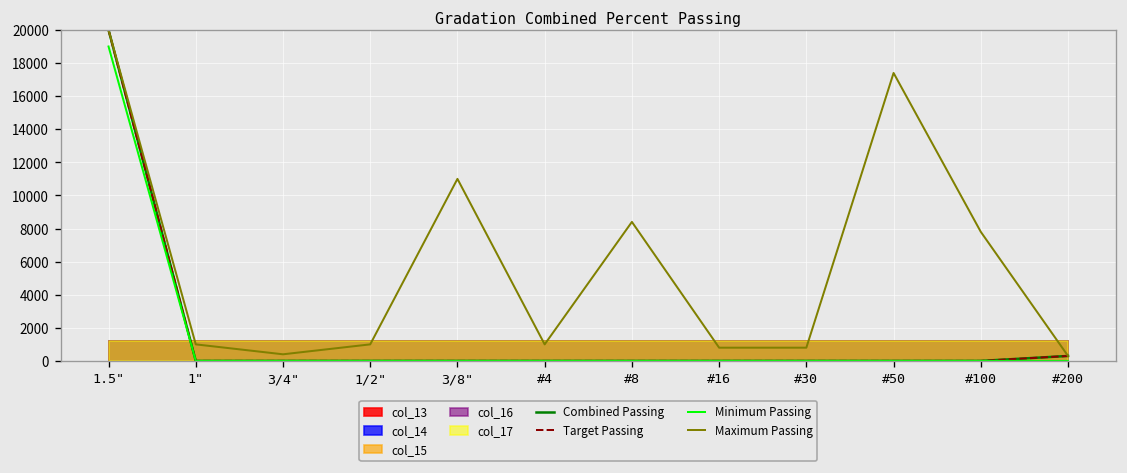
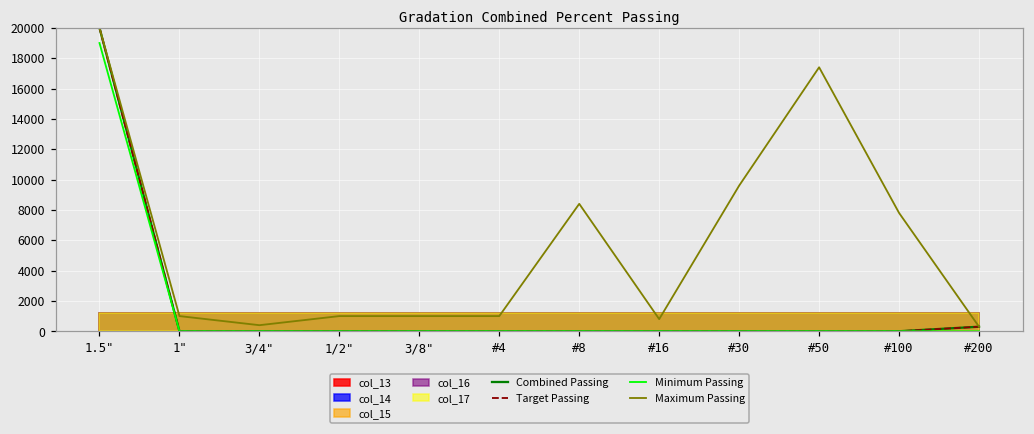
Maximum Passing, 3/8": 11000 -> 1000
Maximum Passing, #30: 800 -> 9600
